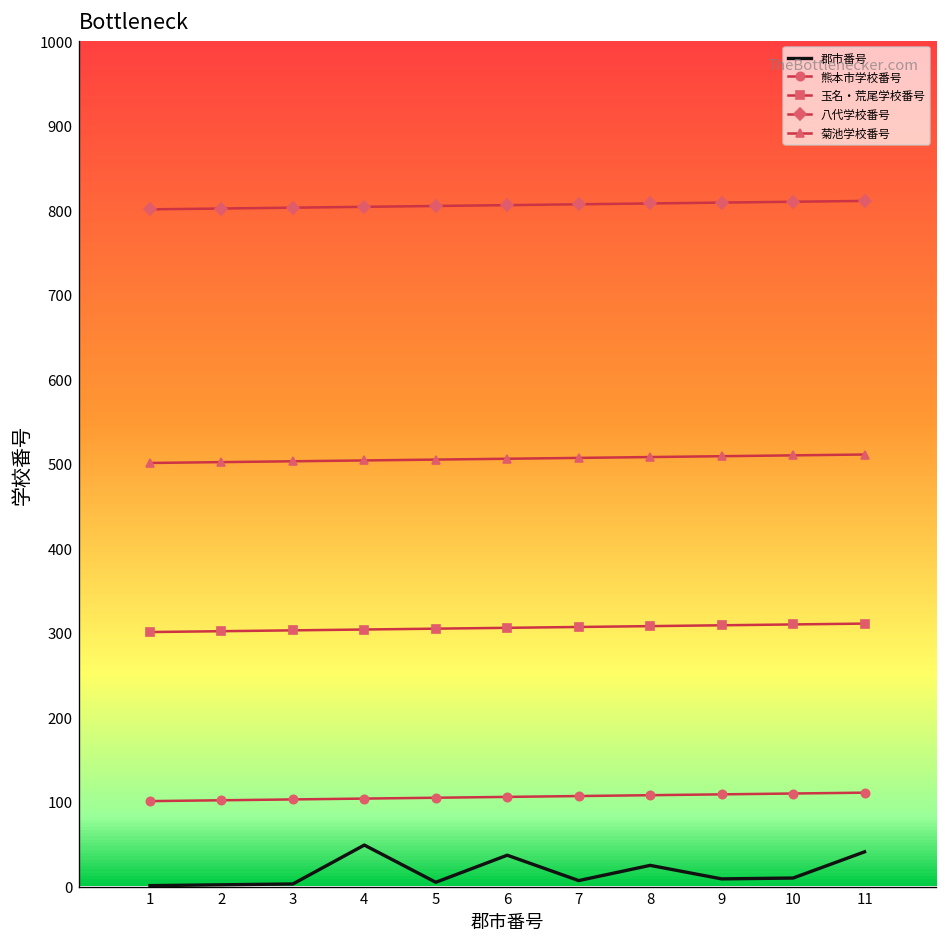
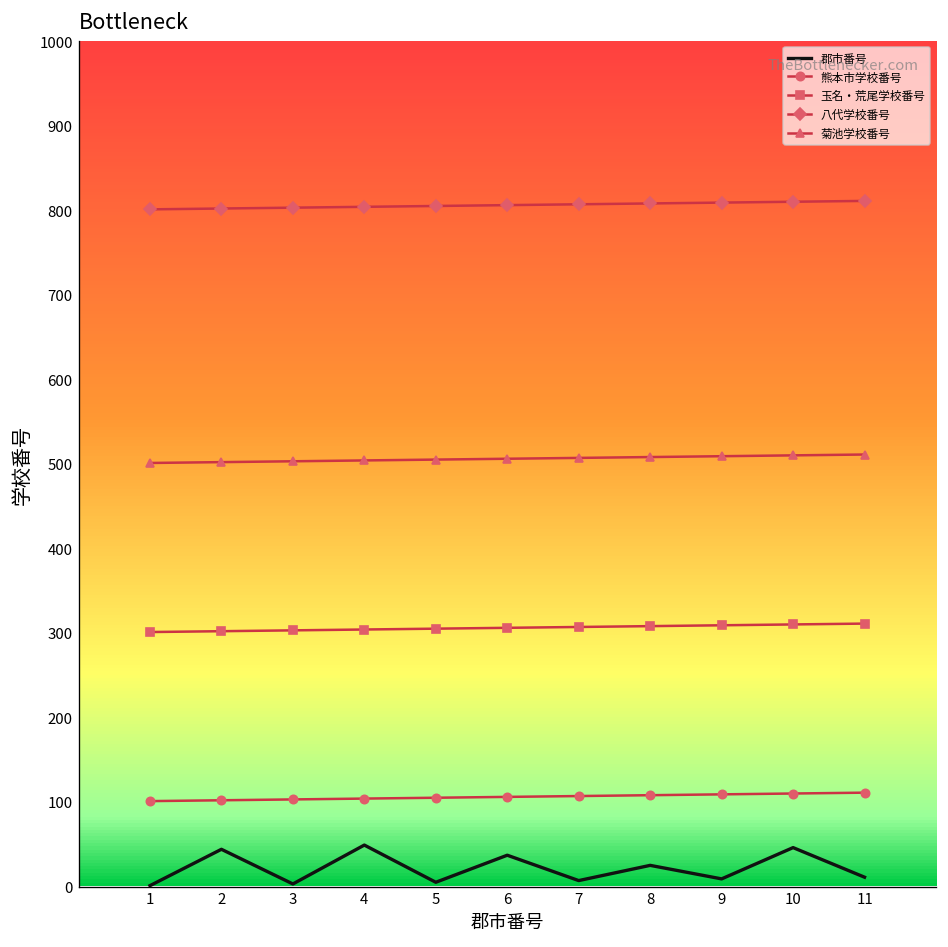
郡市番号, 2: 0 -> 40
郡市番号, 10: 10 -> 50
郡市番号, 11: 40 -> 10
